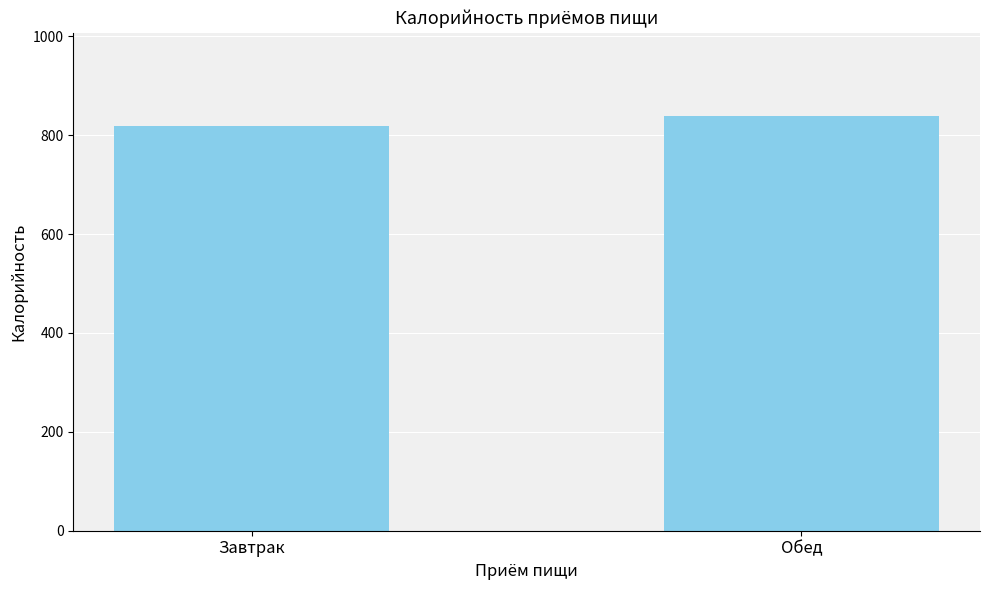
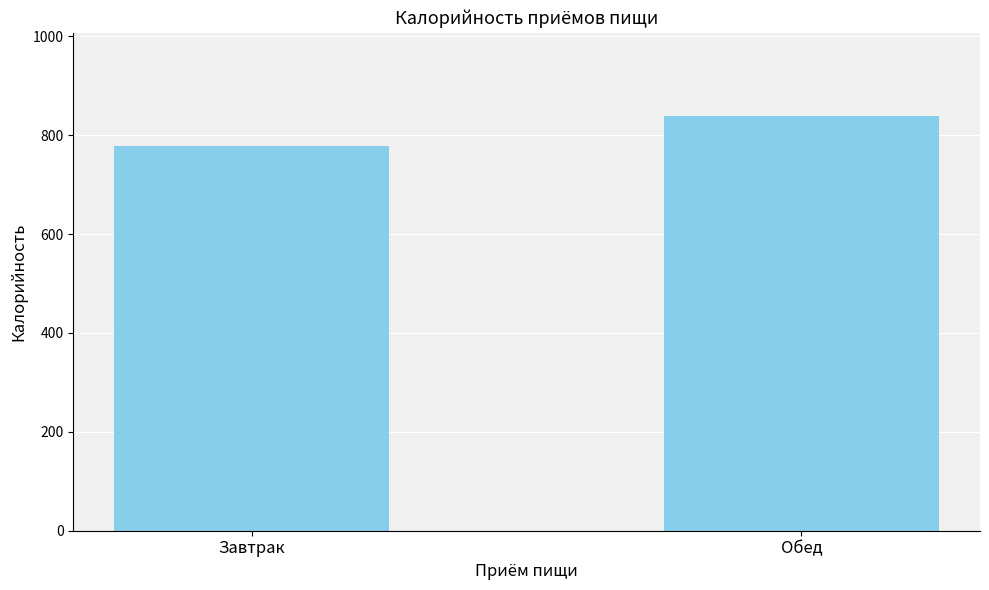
Завтрак: 820 -> 780
